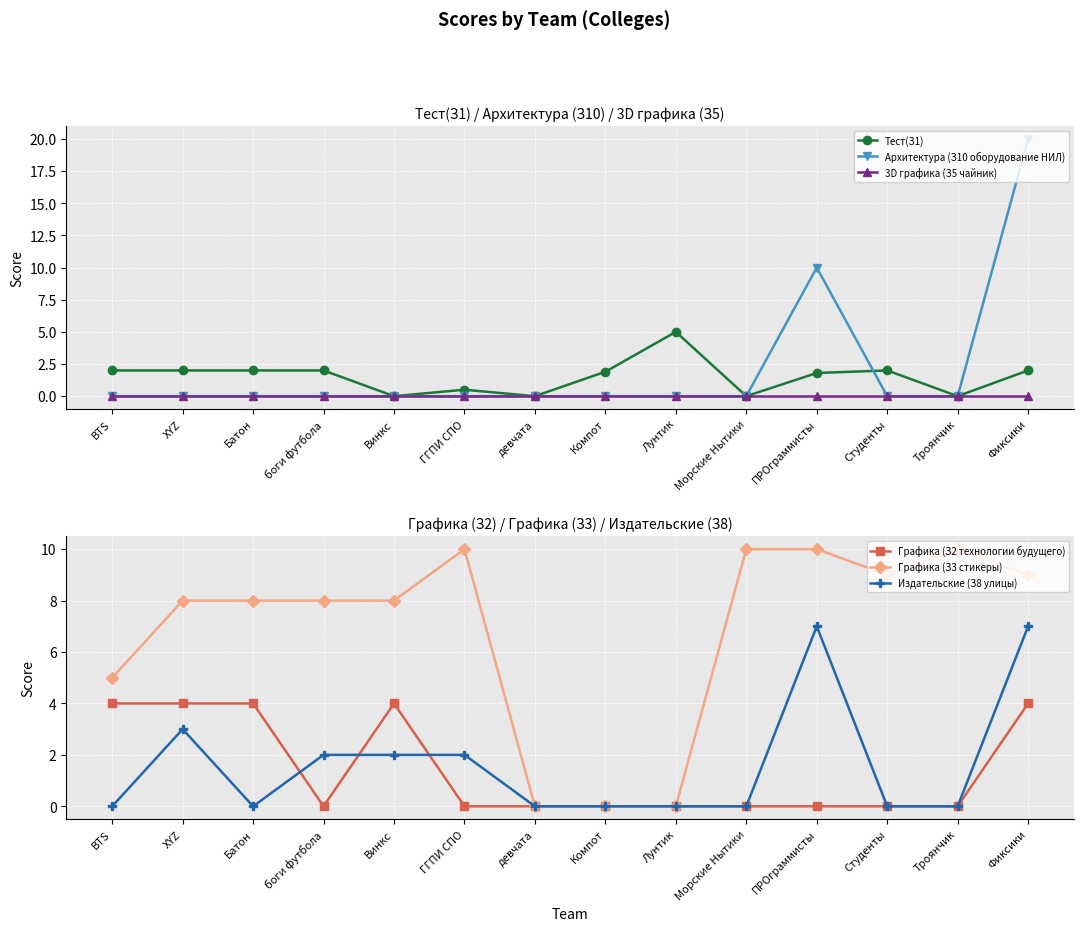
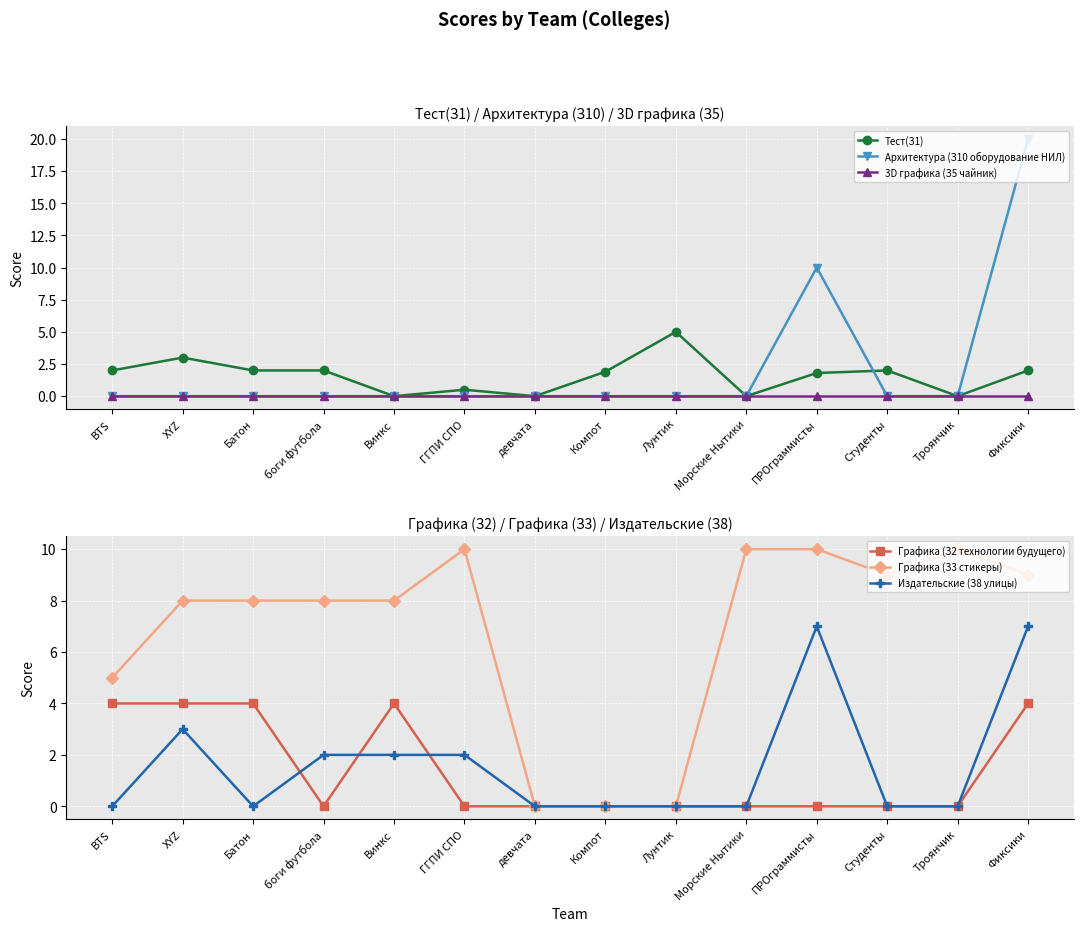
Тест(З1) / Архитектура (З10) / 3D графика (З5), Тест(З1), XYZ: 2 -> 3
